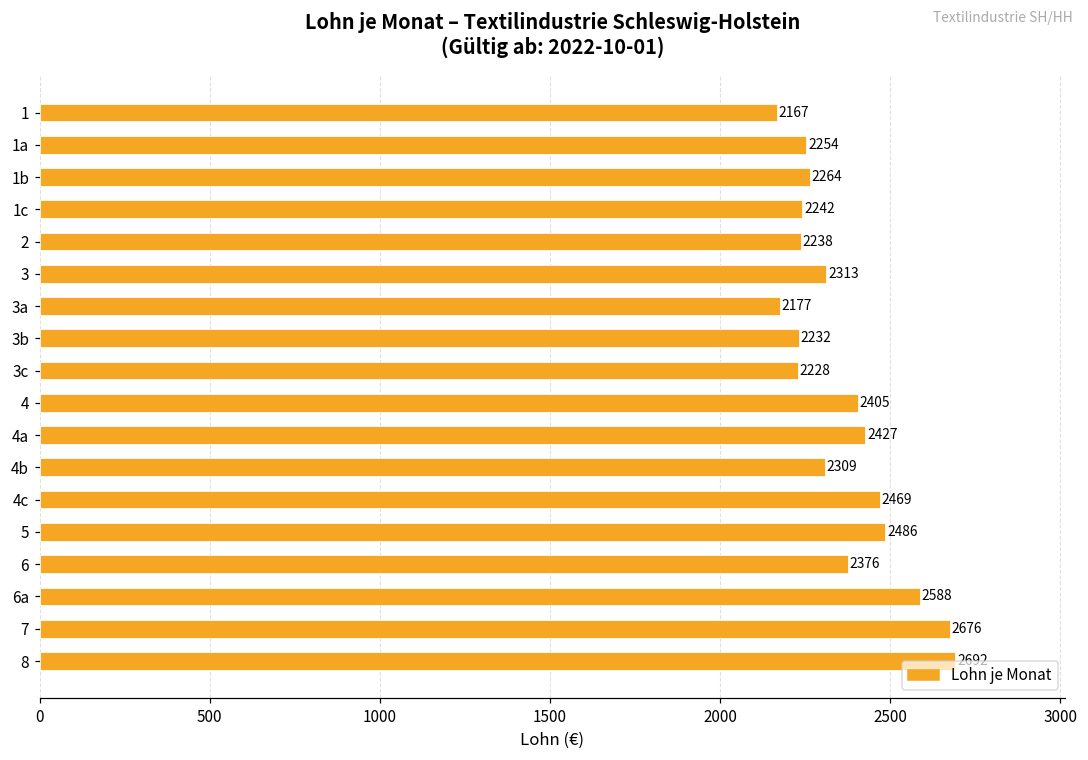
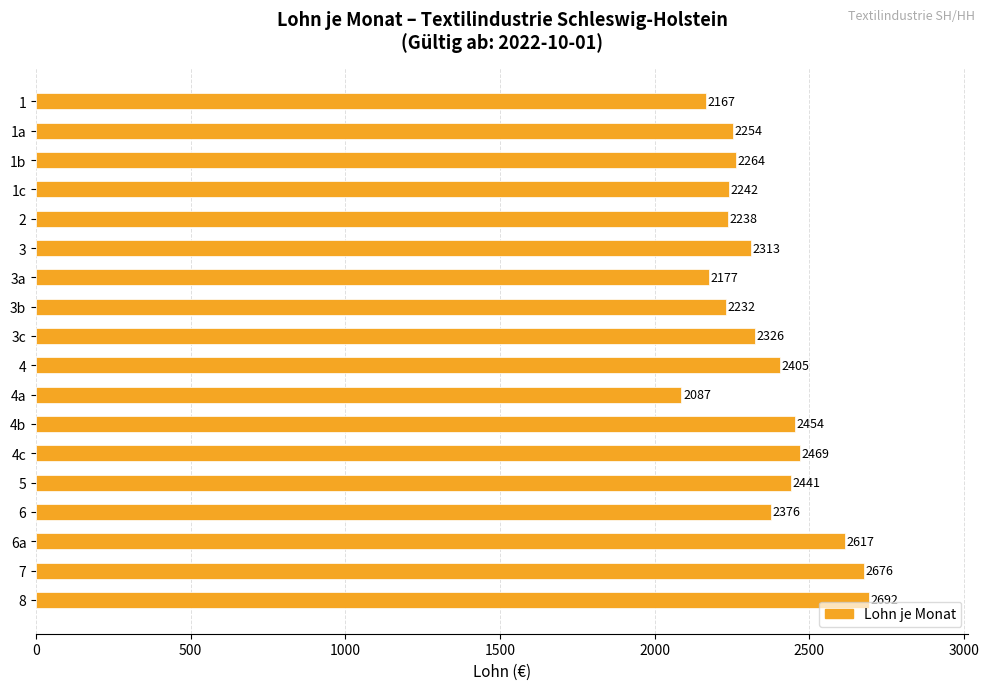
3c: 2228 -> 2326
4a: 2427 -> 2087
4b: 2309 -> 2454
5: 2486 -> 2441
6a: 2588 -> 2617
